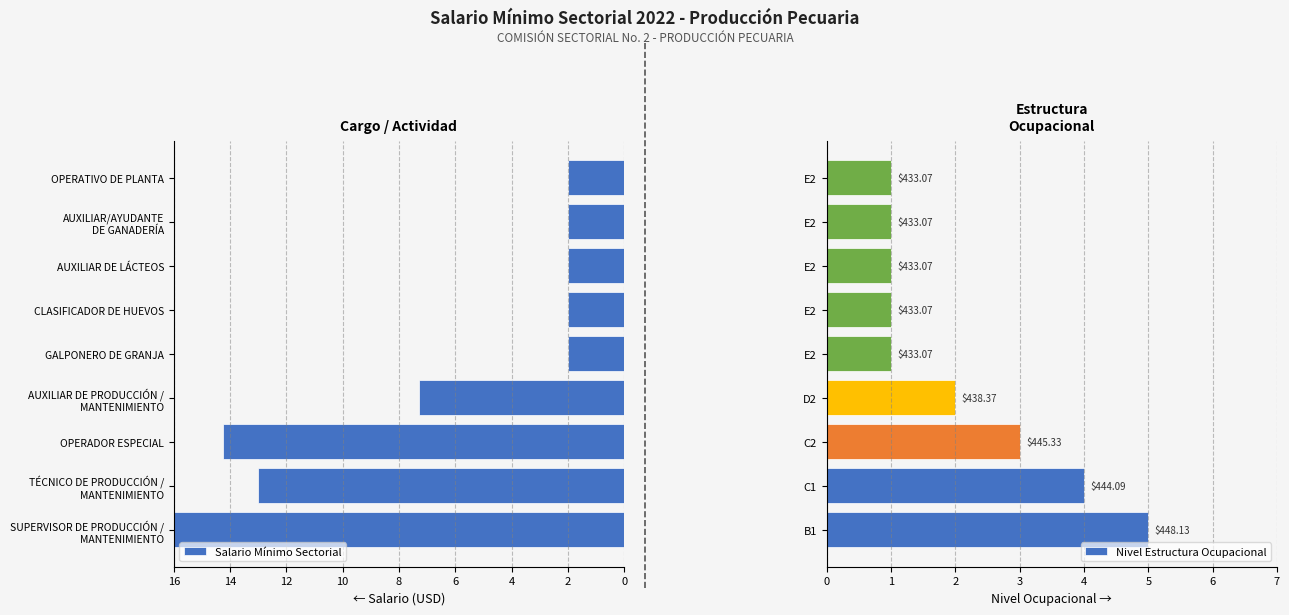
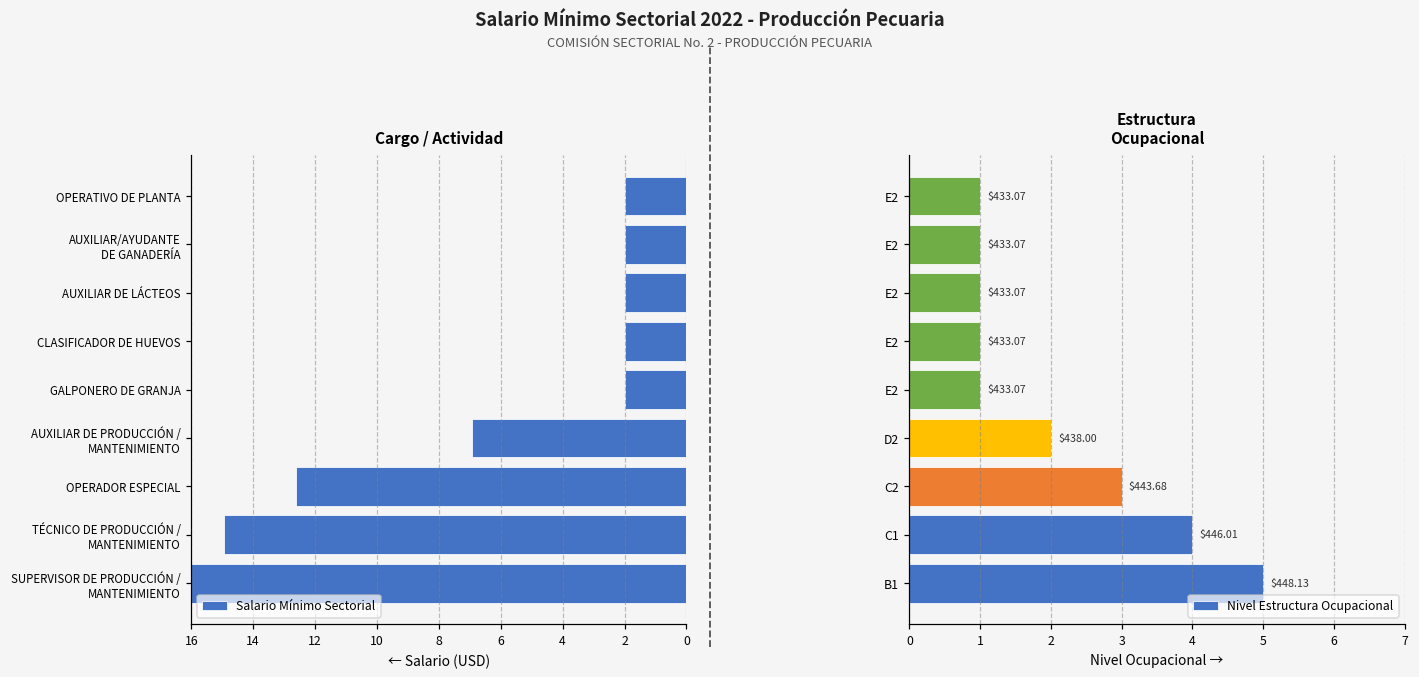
Cargo / Actividad, AUXILIAR DE PRODUCCIÓN / MANTENIMIENTO: $438.37 -> $438.00
Cargo / Actividad, OPERADOR ESPECIAL: $445.33 -> $443.68
Cargo / Actividad, TÉCNICO DE PRODUCCIÓN / MANTENIMIENTO: $444.09 -> $446.01
